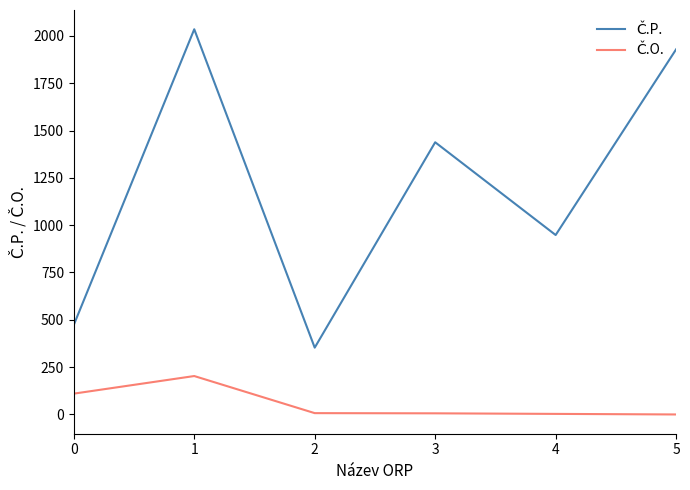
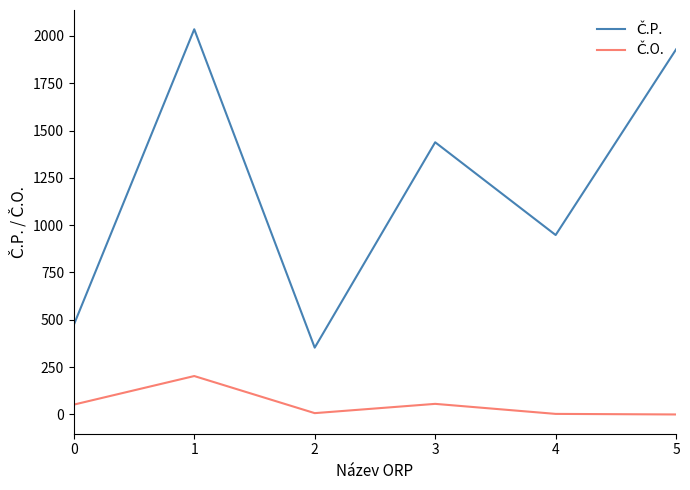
Č.O., 0: 110 -> 50
Č.O., 3: 10 -> 60
